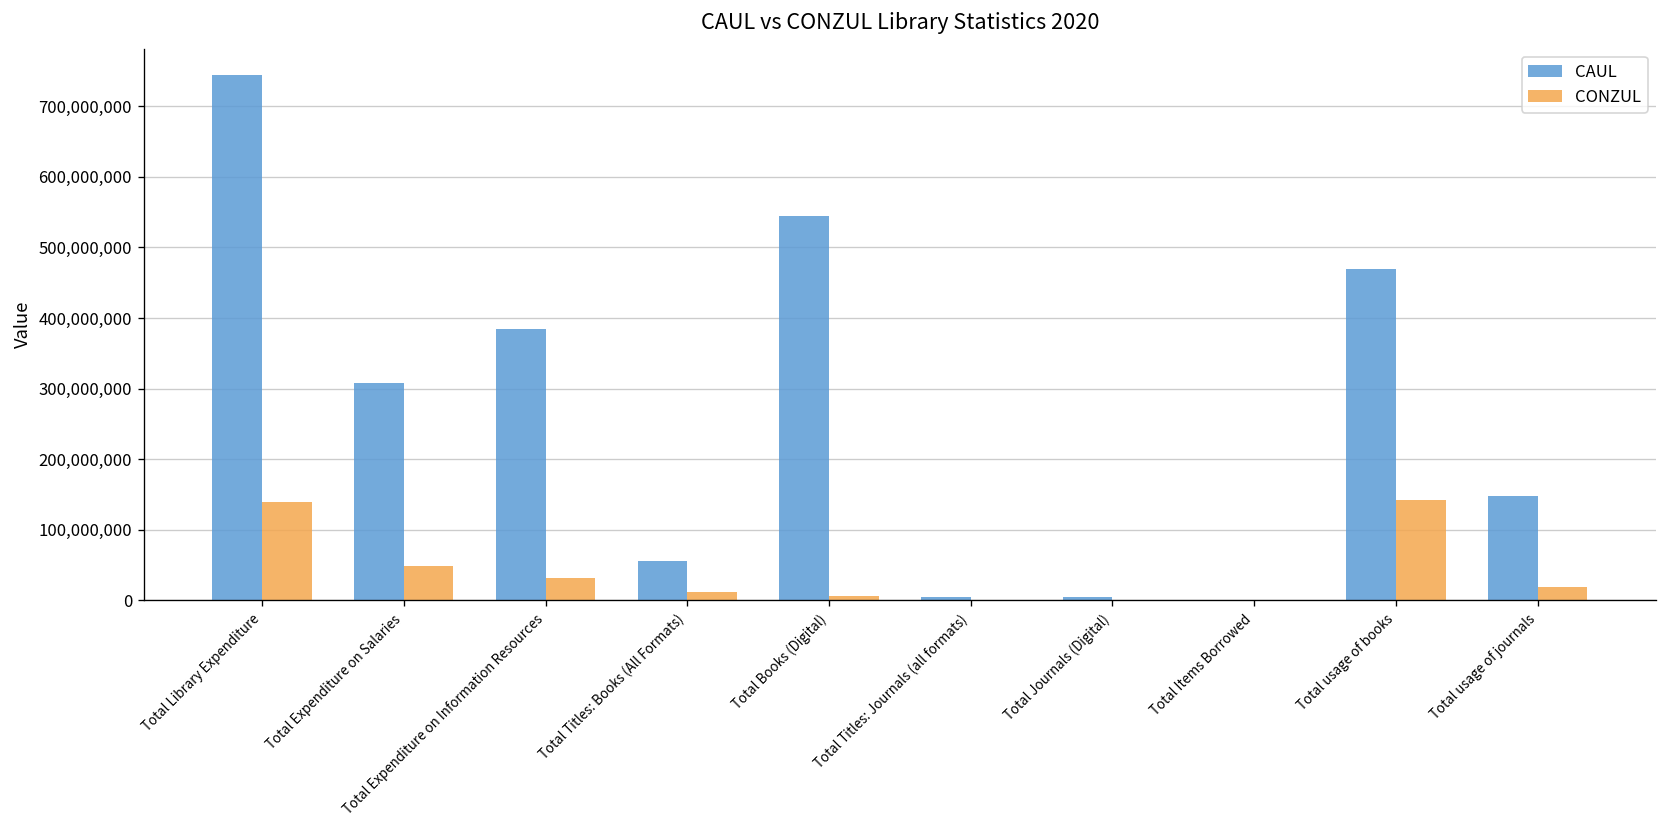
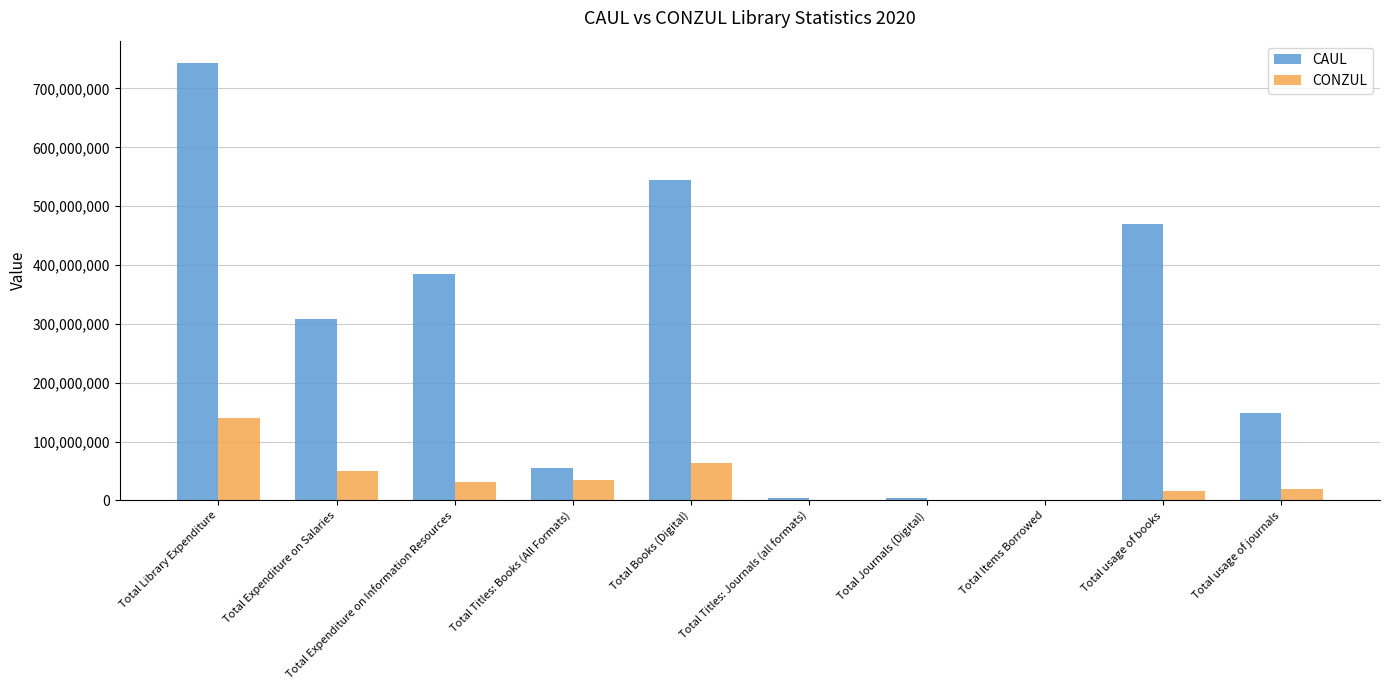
CONZUL, Total Titles: Books (All Formats): 10,000,000 -> 40,000,000
CONZUL, Total Books (Digital): 10,000,000 -> 60,000,000
CONZUL, Total usage of books: 140,000,000 -> 20,000,000
